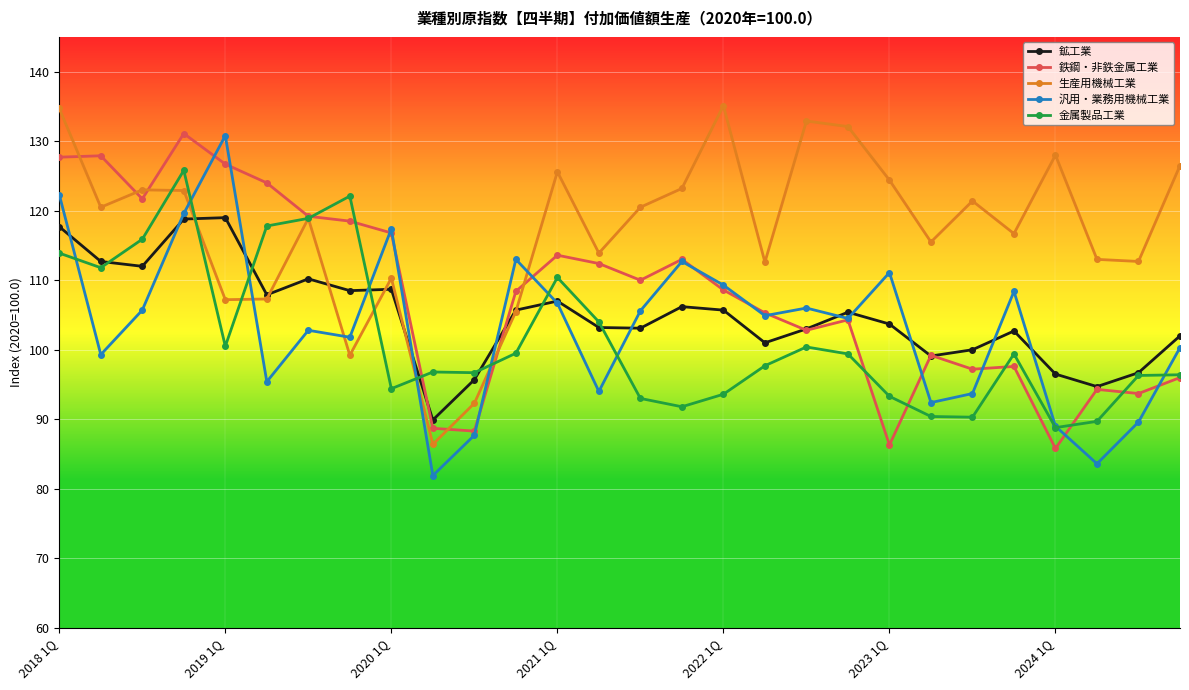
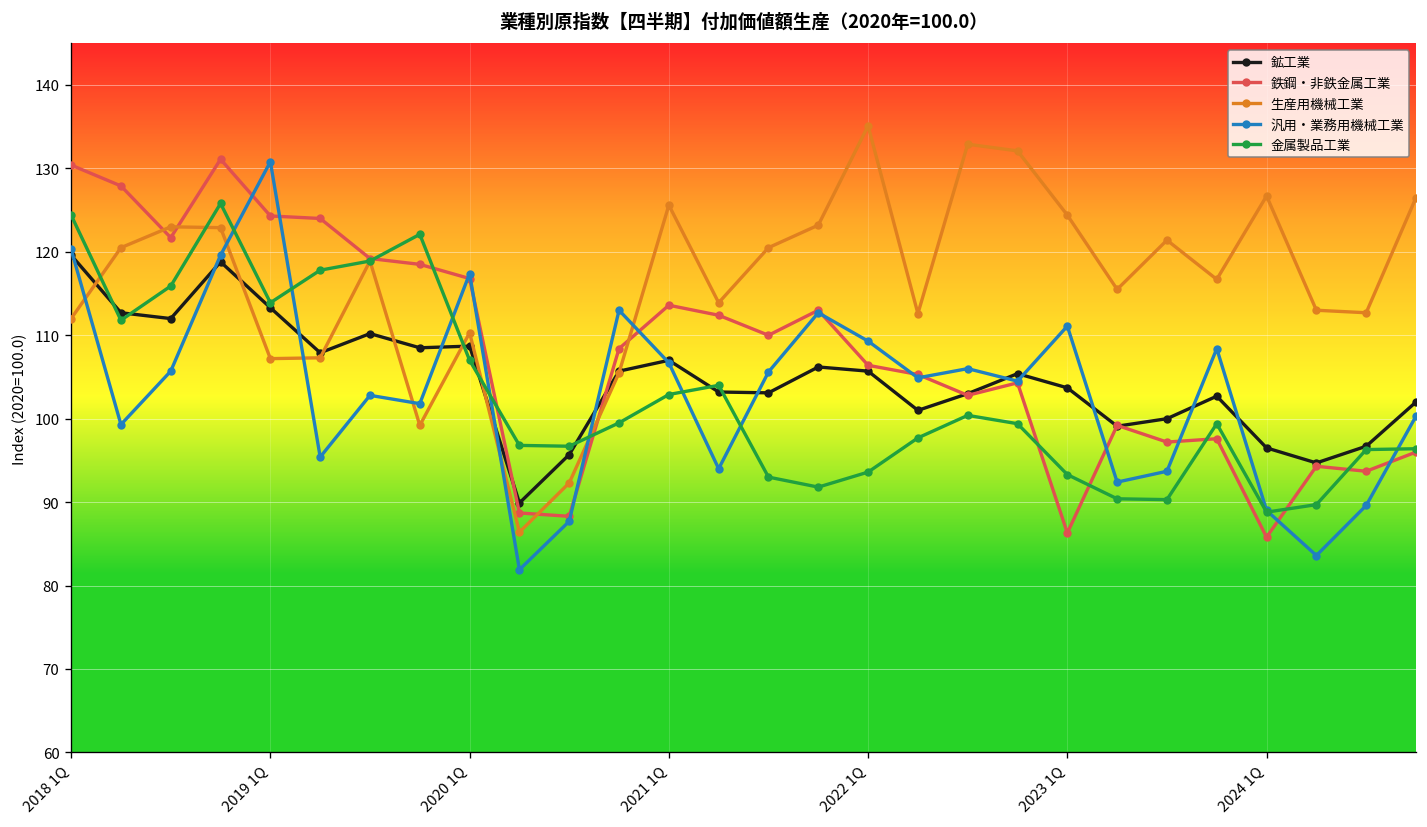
鉱工業, 2018 1Q: 118 -> 120
鉄鋼・非鉄金属工業, 2018 1Q: 128 -> 130
生産用機械工業, 2018 1Q: 135 -> 112
汎用・業務用機械工業, 2018 1Q: 122 -> 120
金属製品工業, 2018 1Q: 114 -> 124
鉱工業, 2019 1Q: 119 -> 113
鉄鋼・非鉄金属工業, 2019 1Q: 127 -> 124
金属製品工業, 2019 1Q: 101 -> 114
金属製品工業, 2020 1Q: 94 -> 107
金属製品工業, 2021 1Q: 110 -> 103
鉄鋼・非鉄金属工業, 2022 1Q: 109 -> 106
生産用機械工業, 2024 1Q: 128 -> 127
